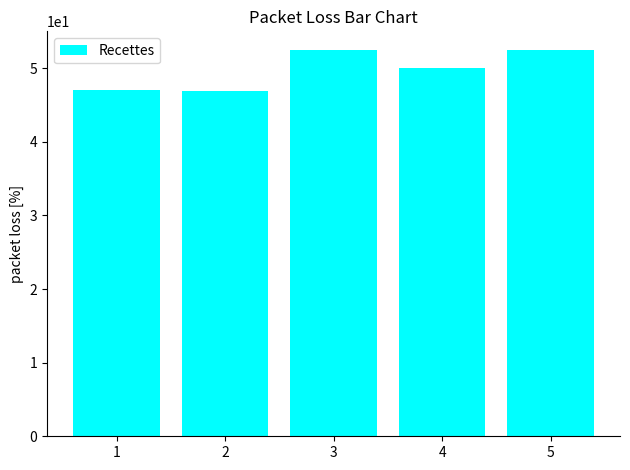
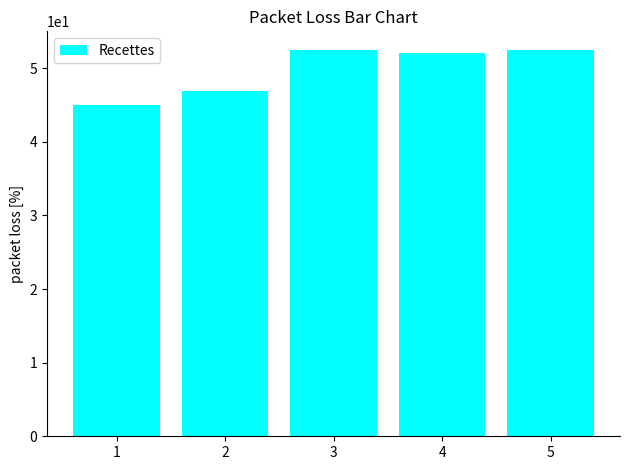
1: 47 -> 45
4: 50 -> 52
